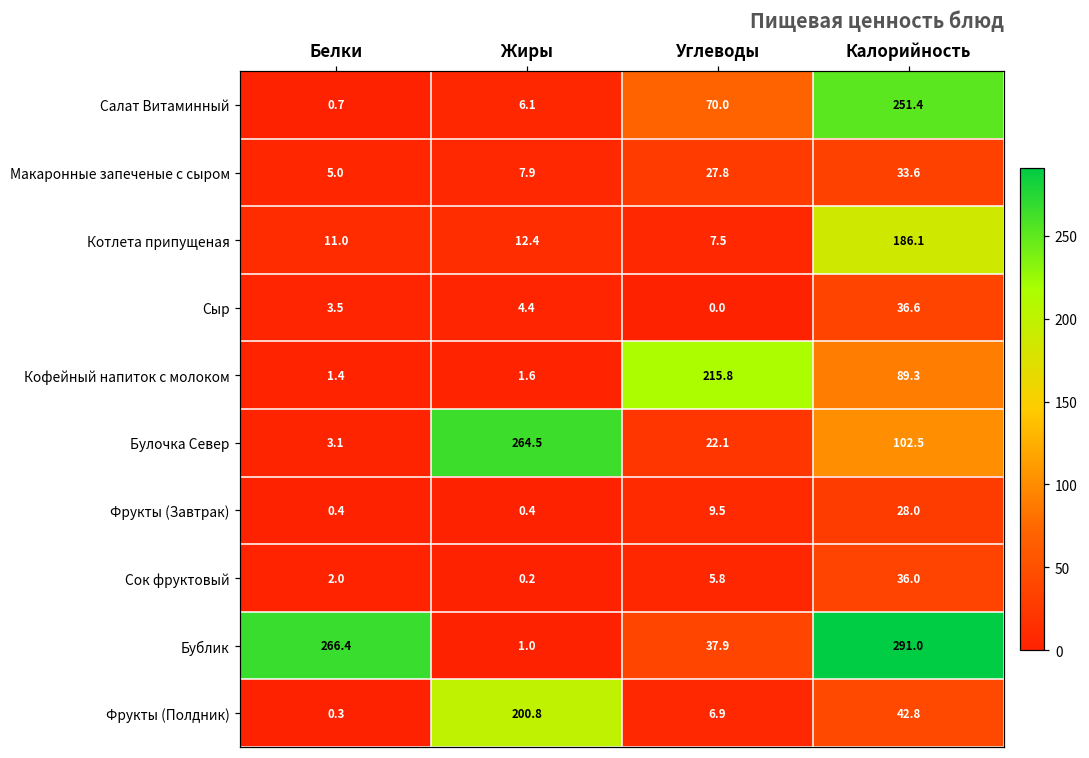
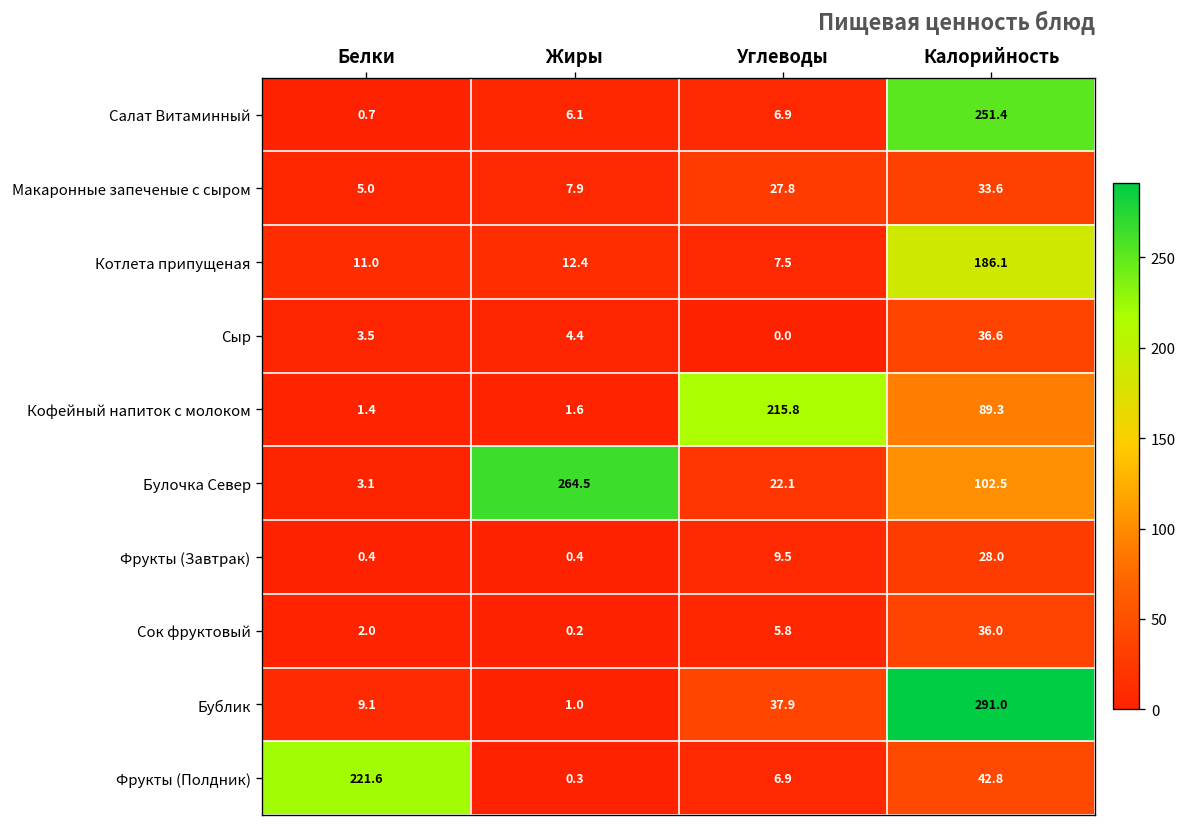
Салат Витаминный, Углеводы: 70.0 -> 6.9
Бублик, Белки: 266.4 -> 9.1
Фрукты (Полдник), Белки: 0.3 -> 221.6
Фрукты (Полдник), Жиры: 200.8 -> 0.3
